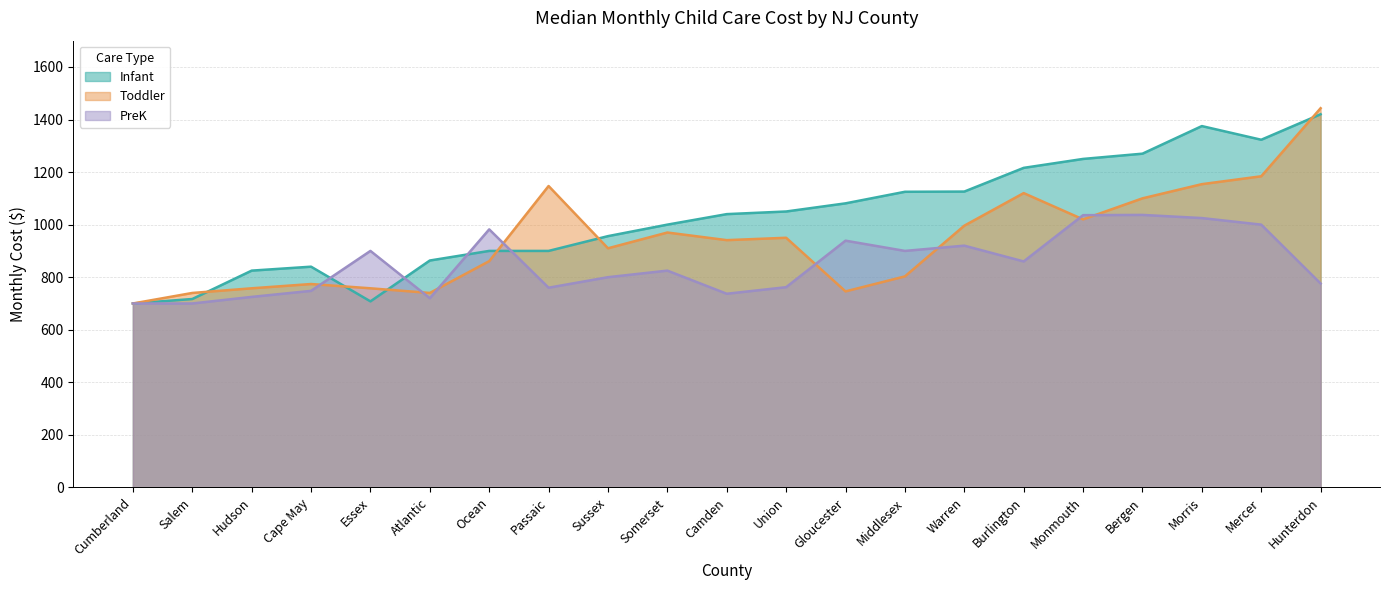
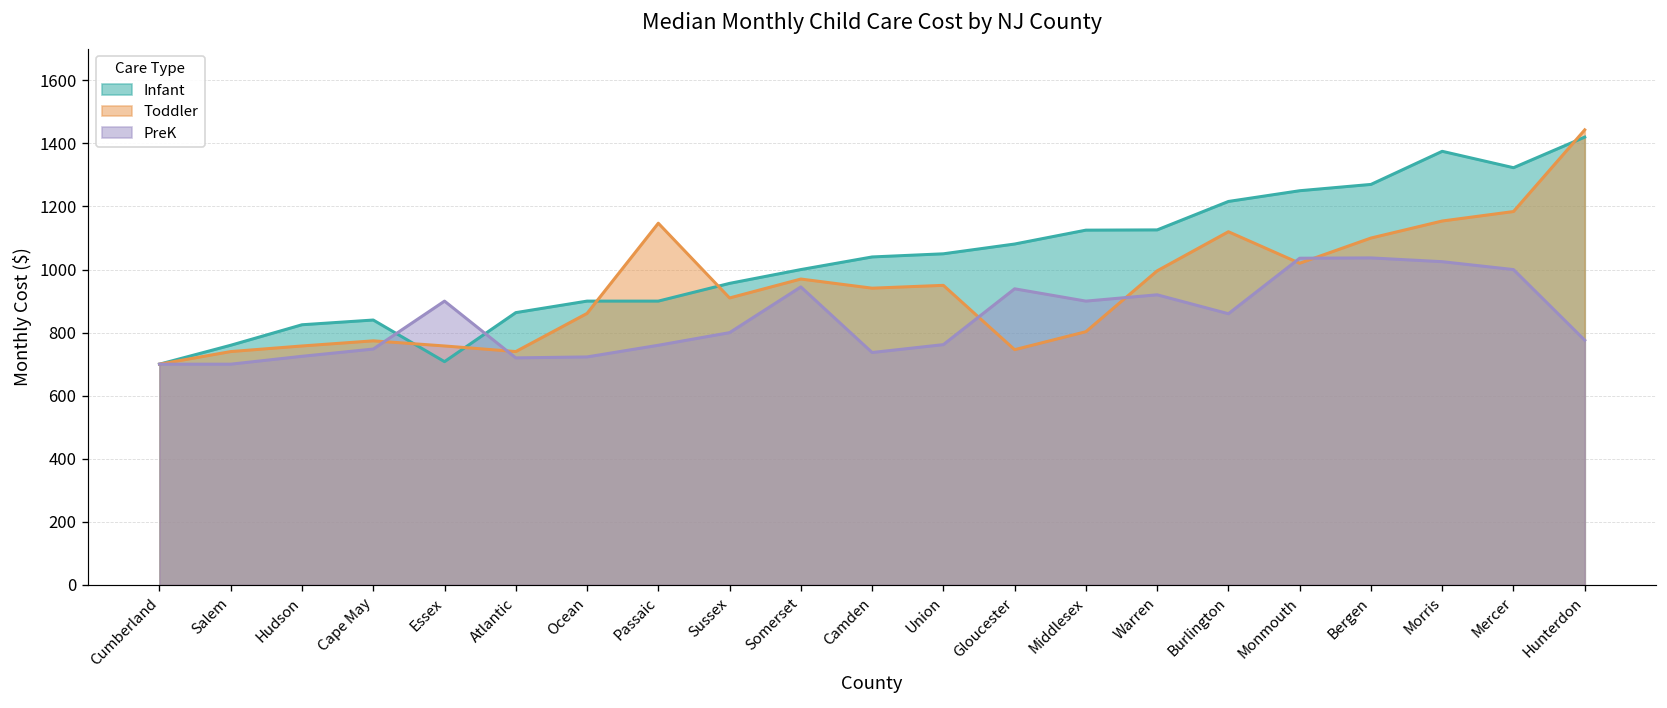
Infant, Salem: 720 -> 760
PreK, Ocean: 980 -> 720
PreK, Somerset: 830 -> 950
